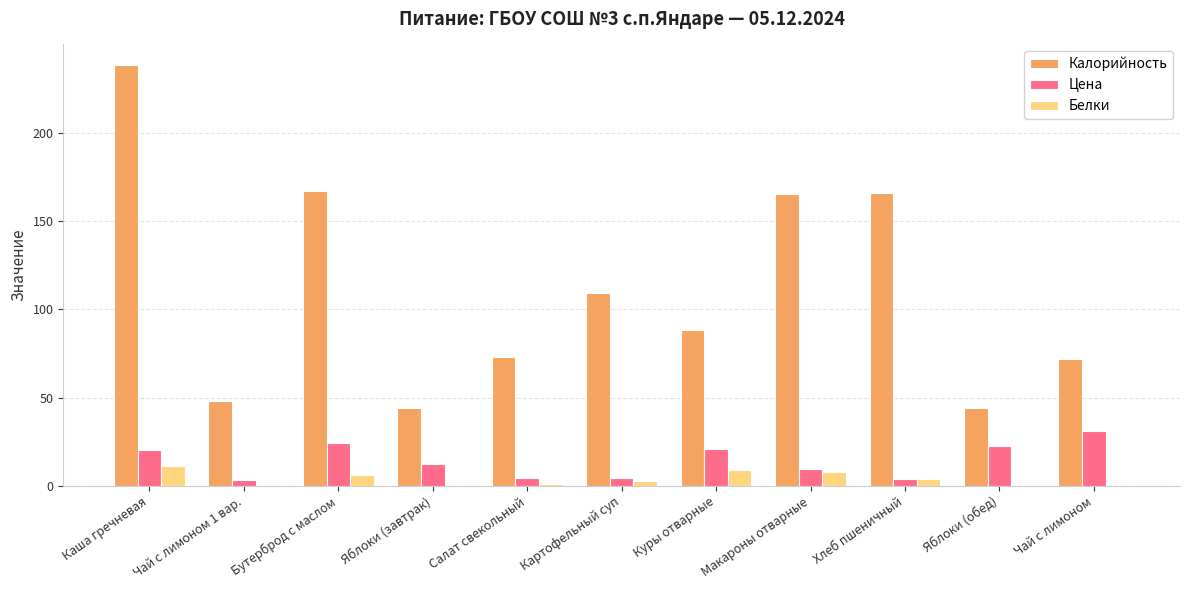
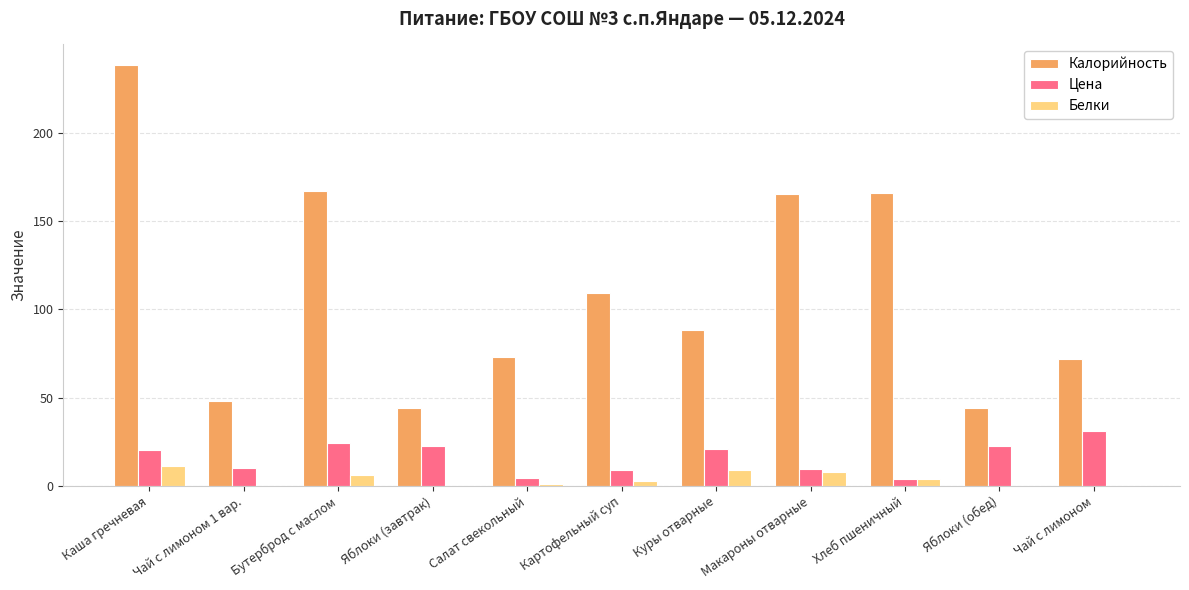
Цена, Чай с лимоном 1 вар.: 4 -> 10
Цена, Яблоки (завтрак): 12 -> 23
Цена, Картофельный суп: 4 -> 9
